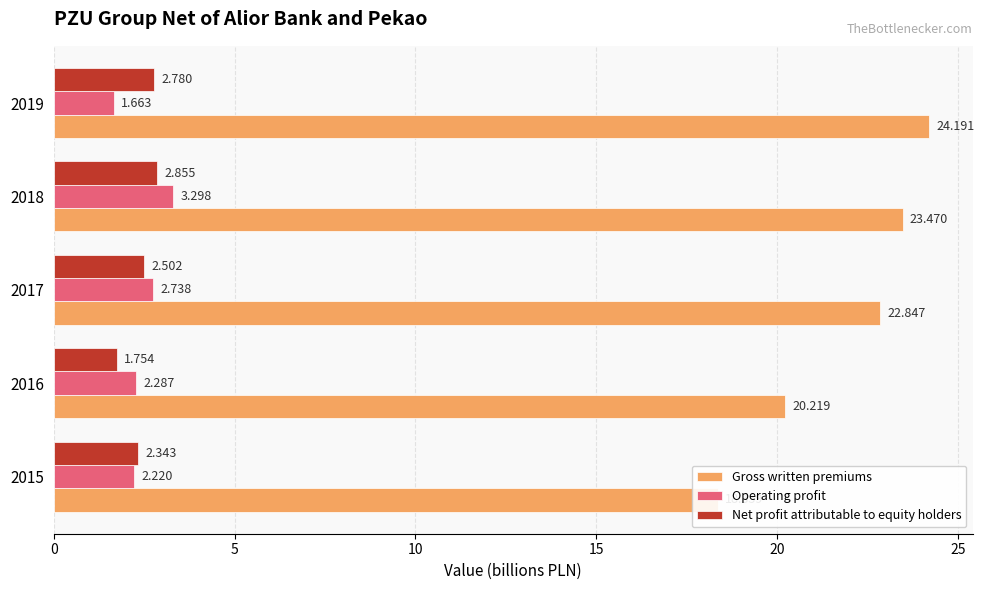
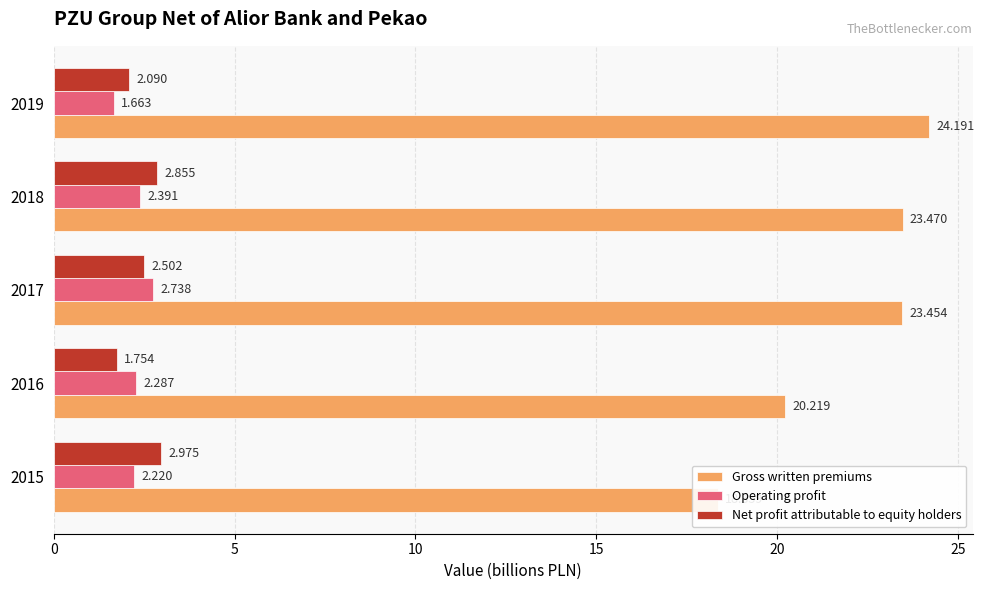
Net profit attributable to equity holders, 2019: 2.780 -> 2.090
Operating profit, 2018: 3.298 -> 2.391
Gross written premiums, 2017: 22.847 -> 23.454
Net profit attributable to equity holders, 2015: 2.343 -> 2.975
